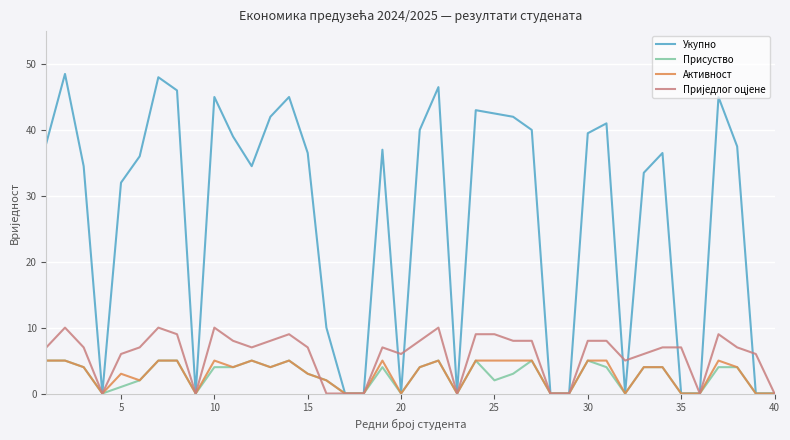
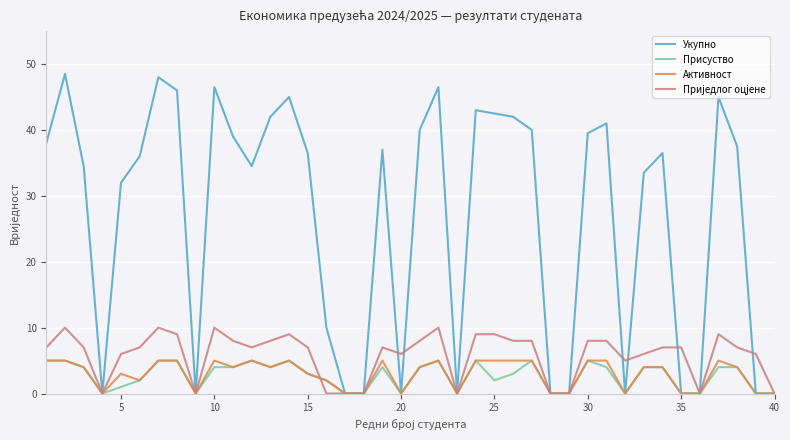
Укупно, 10: 45 -> 47
